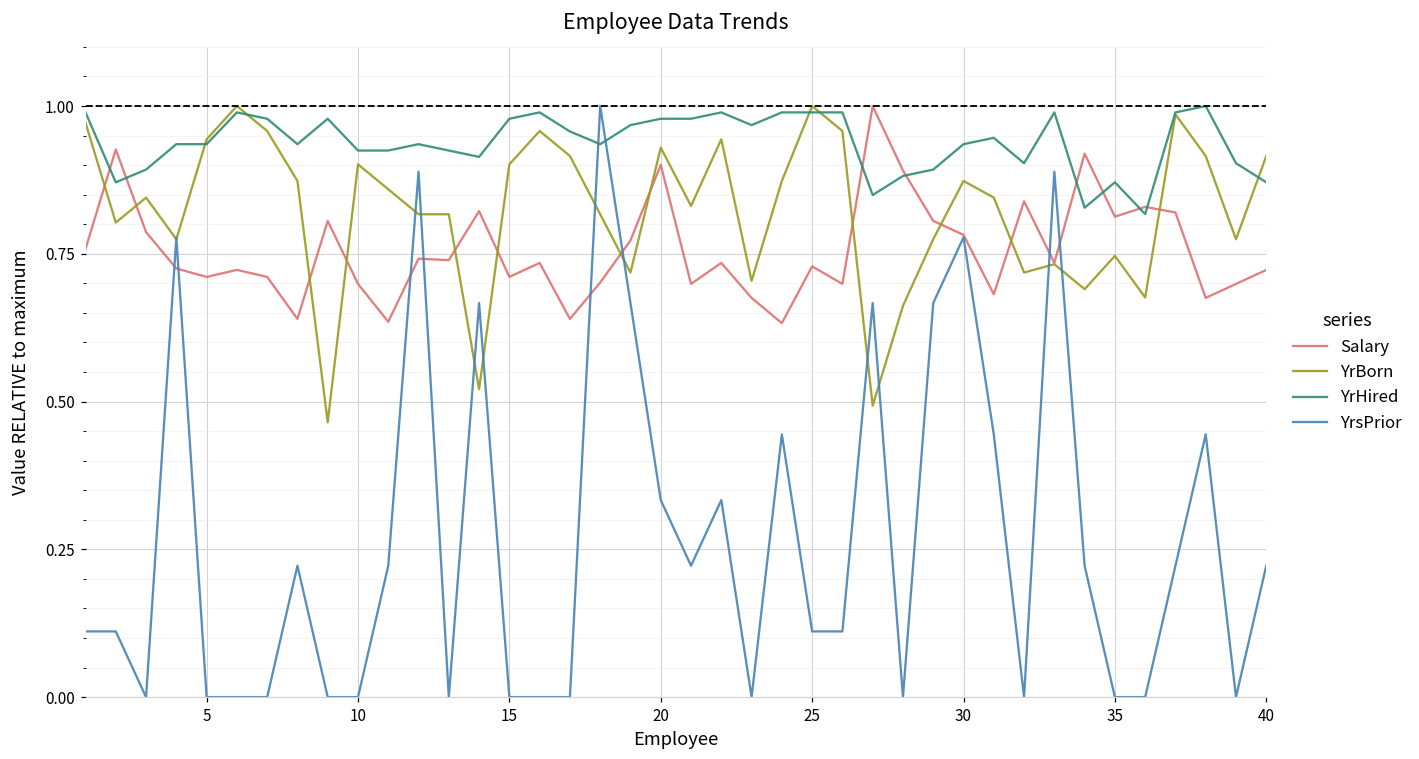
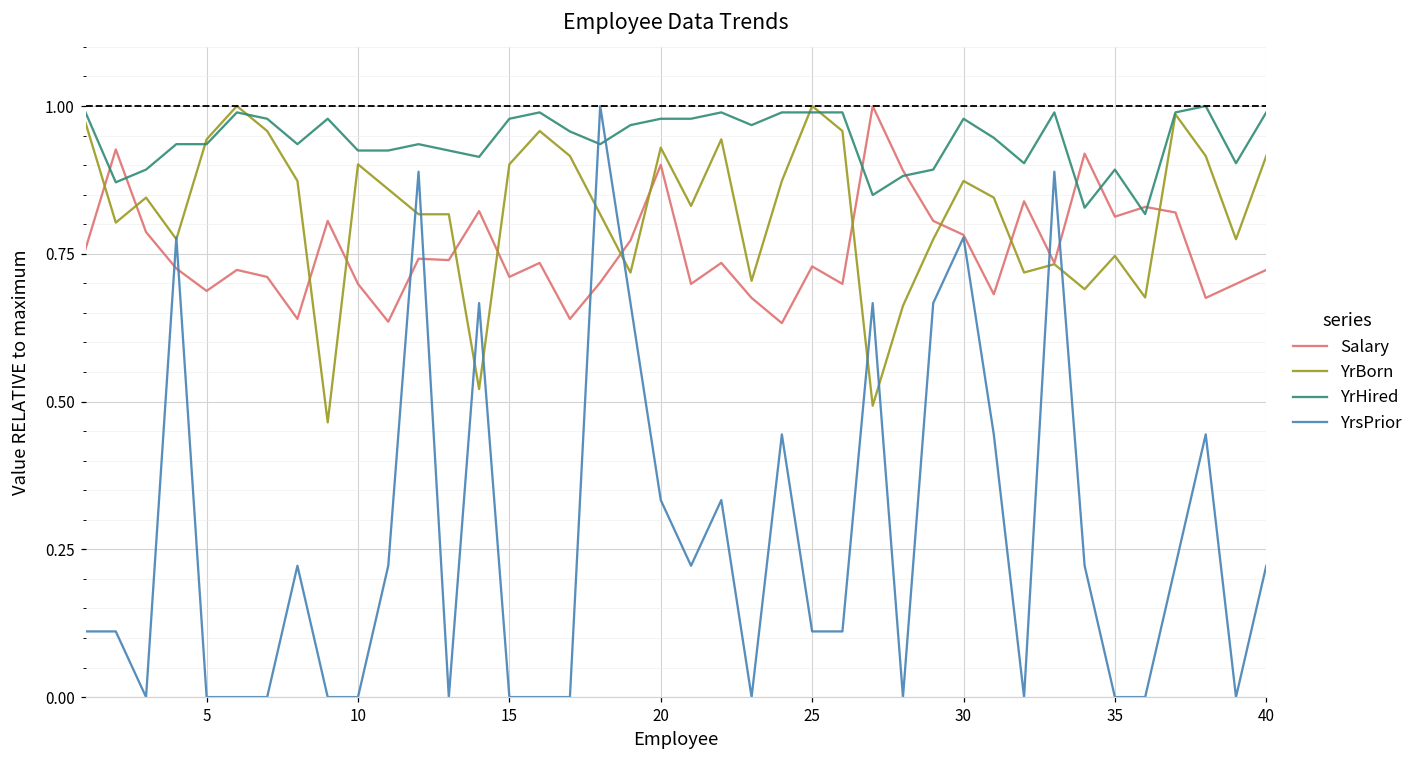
Salary, 5: 0.71 -> 0.69
YrHired, 30: 0.94 -> 0.98
YrHired, 35: 0.87 -> 0.89
YrHired, 40: 0.87 -> 0.99
